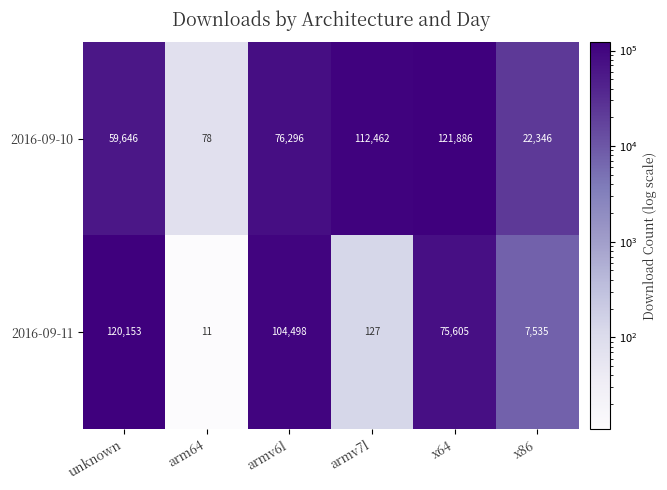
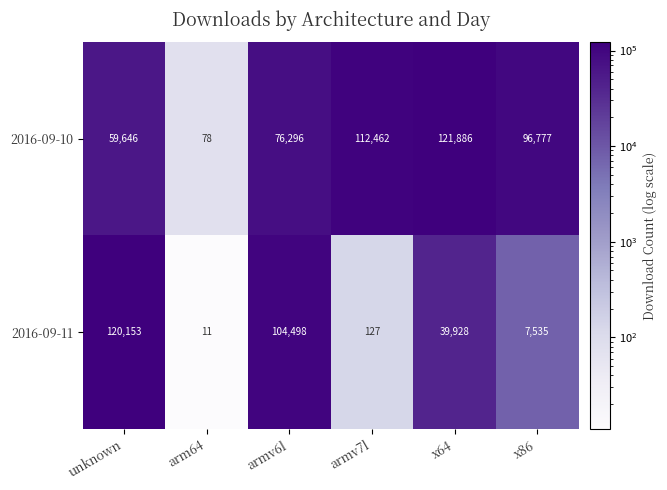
2016-09-10, x86: 22,346 -> 96,777
2016-09-11, x64: 75,605 -> 39,928
